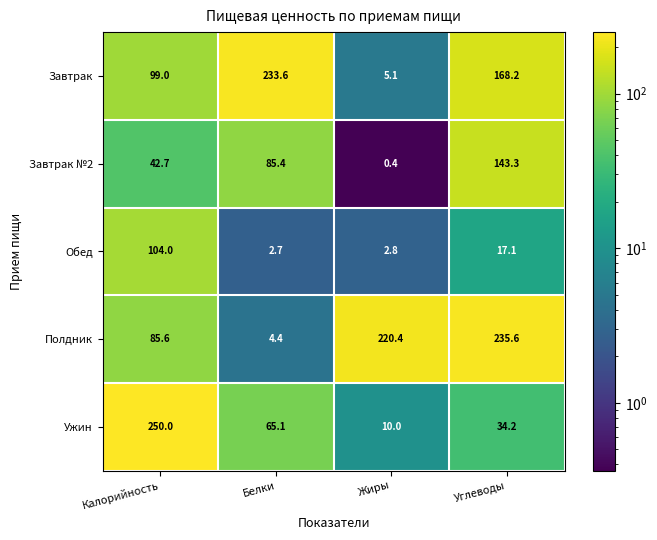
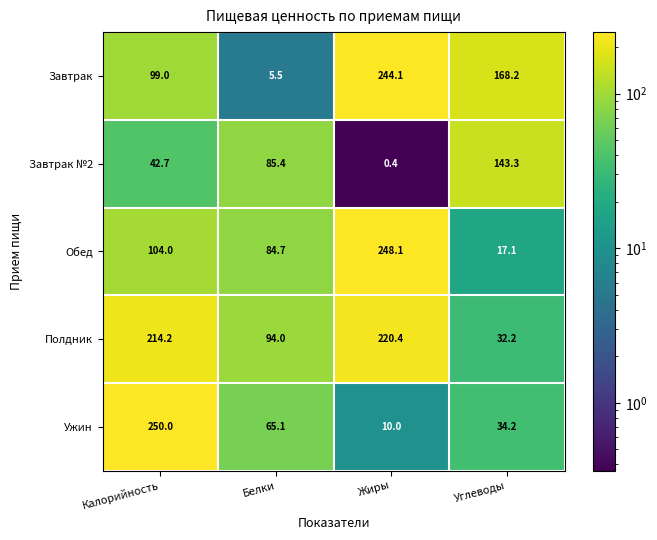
Завтрак, Белки: 233.6 -> 5.5
Завтрак, Жиры: 5.1 -> 244.1
Обед, Белки: 2.7 -> 84.7
Обед, Жиры: 2.8 -> 248.1
Полдник, Калорийность: 85.6 -> 214.2
Полдник, Белки: 4.4 -> 94.0
Полдник, Углеводы: 235.6 -> 32.2
